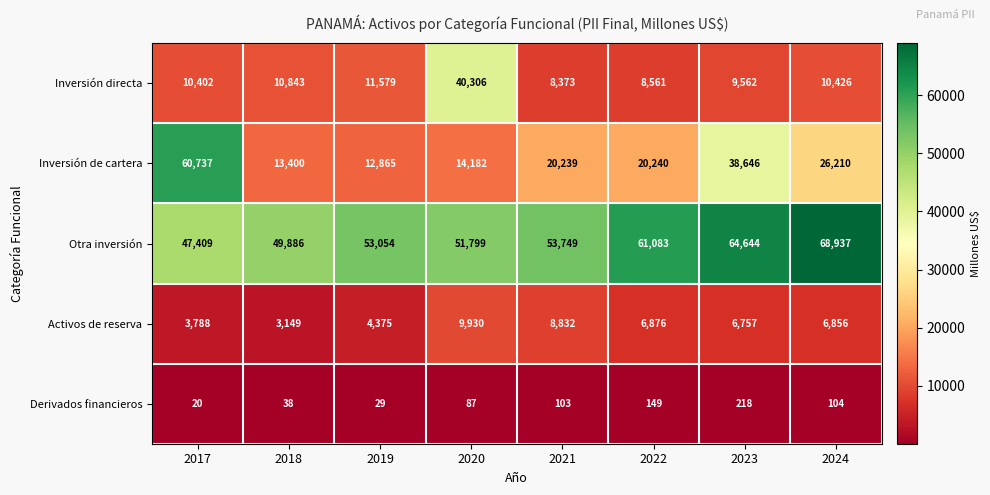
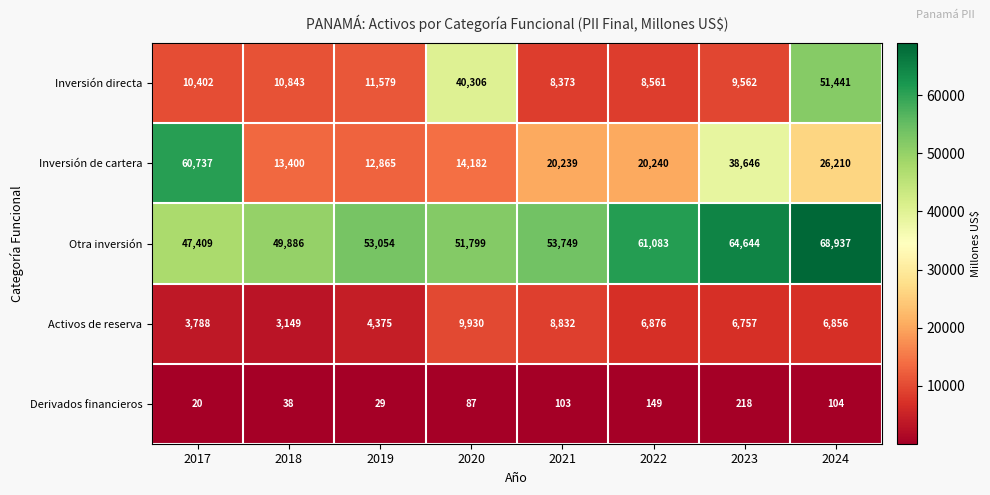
Inversión directa, 2024: 10,426 -> 51,441
